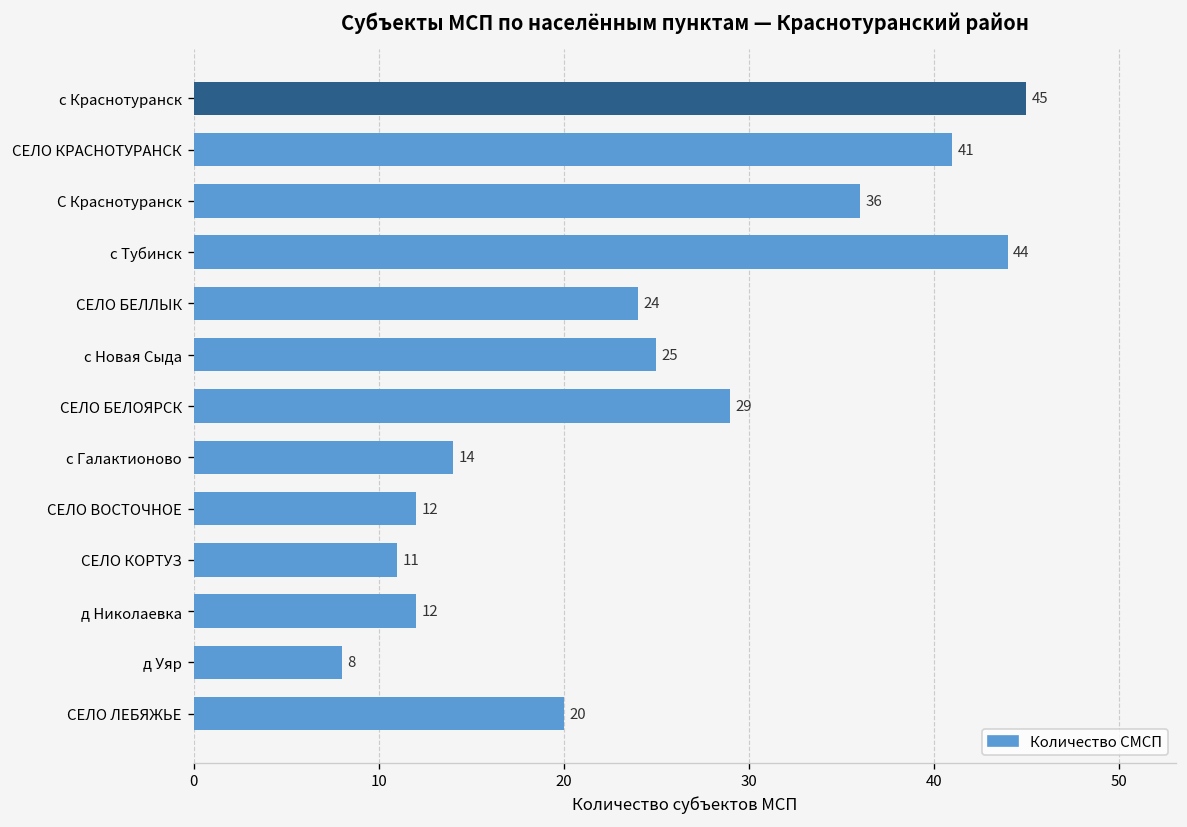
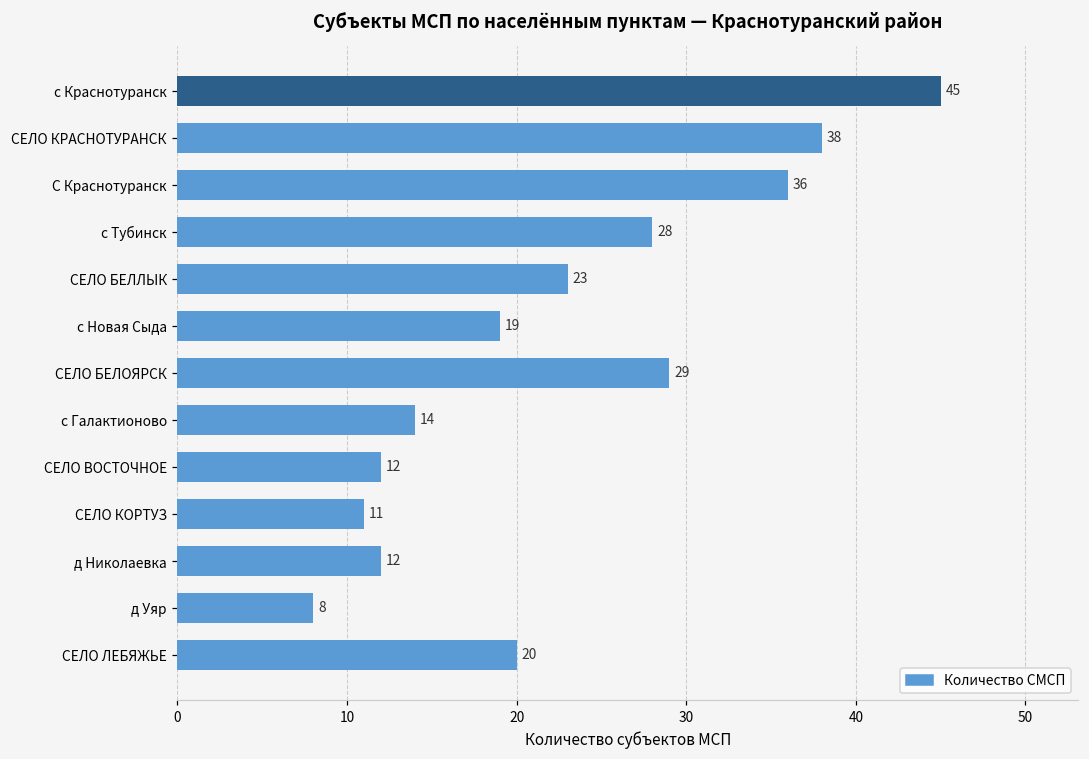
СЕЛО КРАСНОТУРАНСК: 41 -> 38
с Тубинск: 44 -> 28
СЕЛО БЕЛЛЫК: 24 -> 23
с Новая Сыда: 25 -> 19
